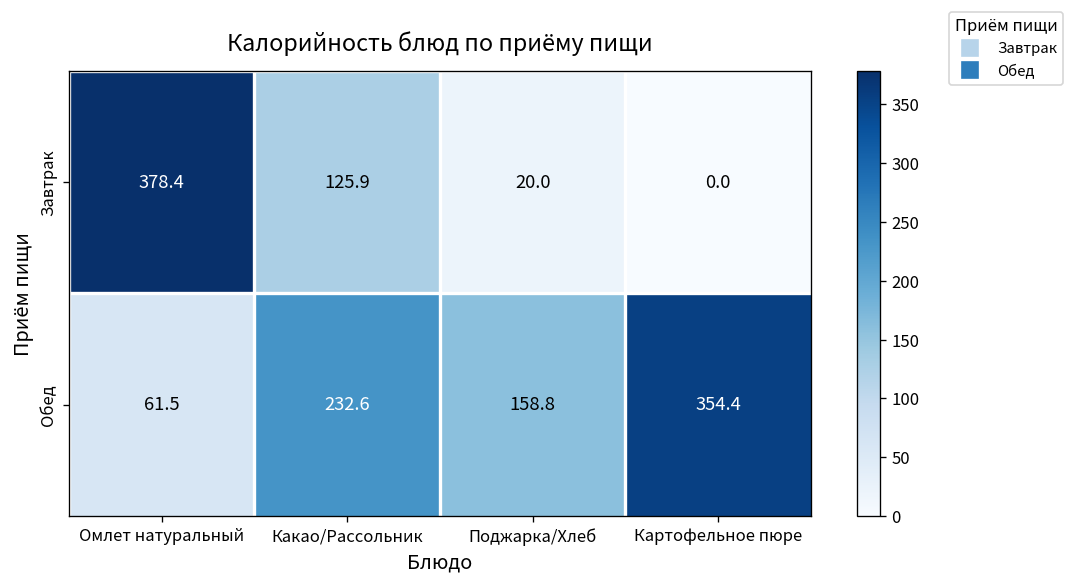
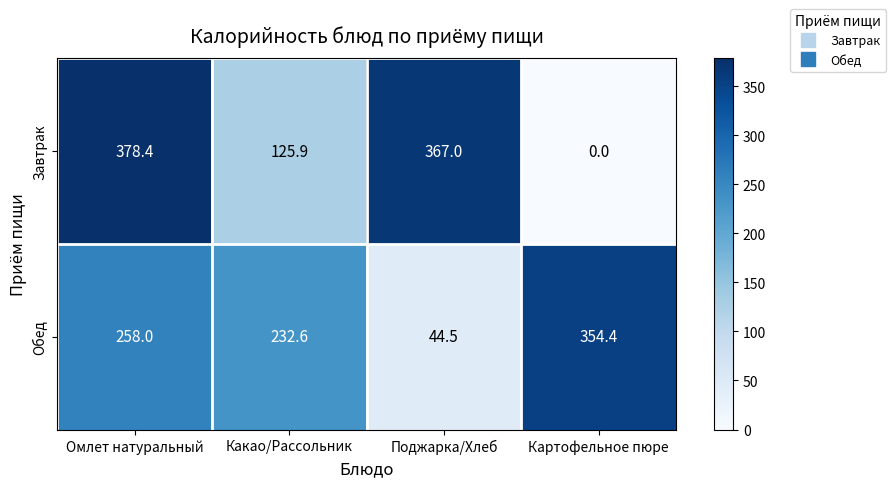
Завтрак, Поджарка/Хлеб: 20.0 -> 367.0
Обед, Омлет натуральный: 61.5 -> 258.0
Обед, Поджарка/Хлеб: 158.8 -> 44.5
